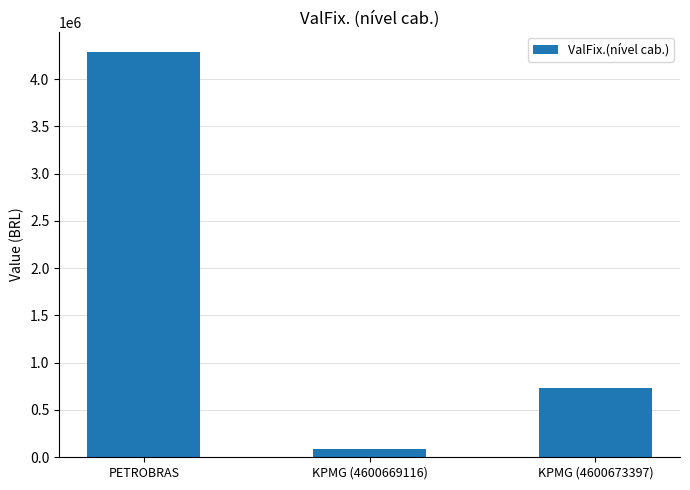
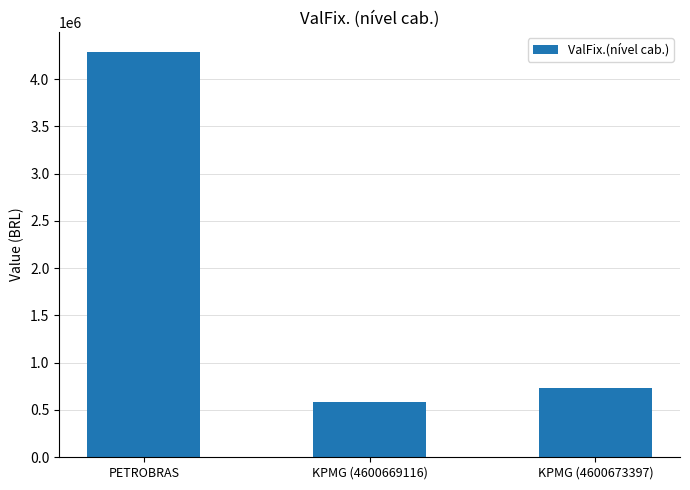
KPMG (4600669116): 100000 -> 600000
